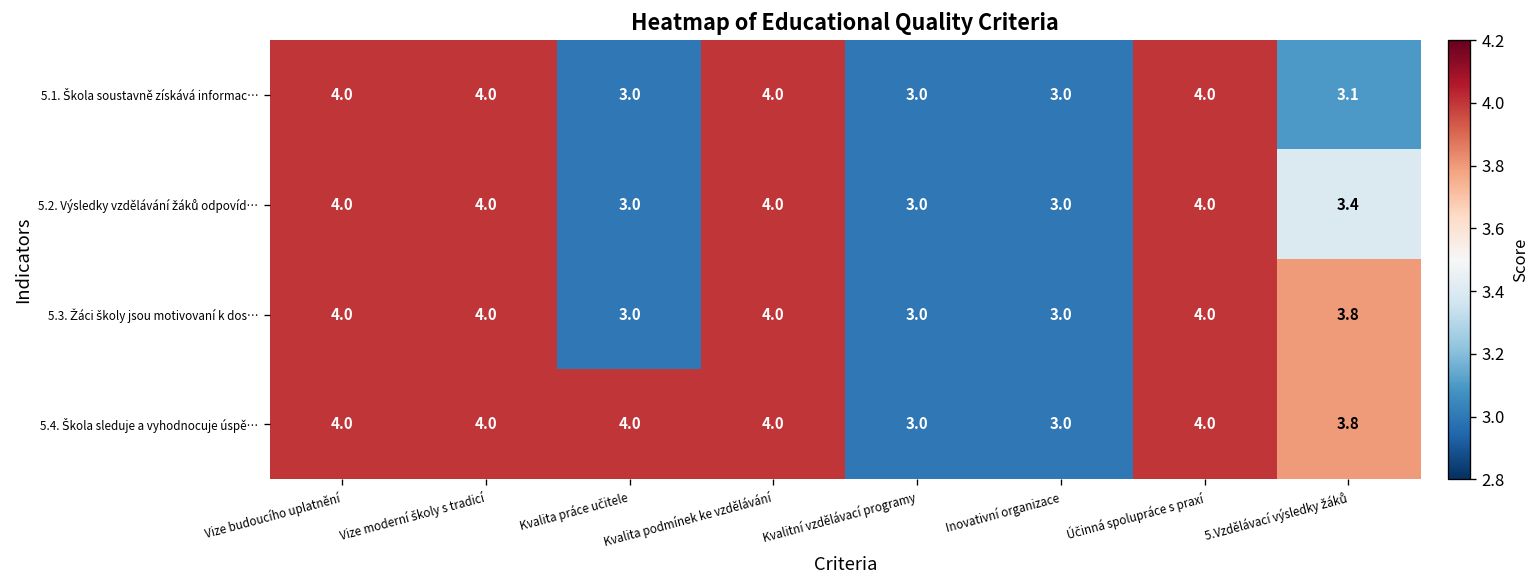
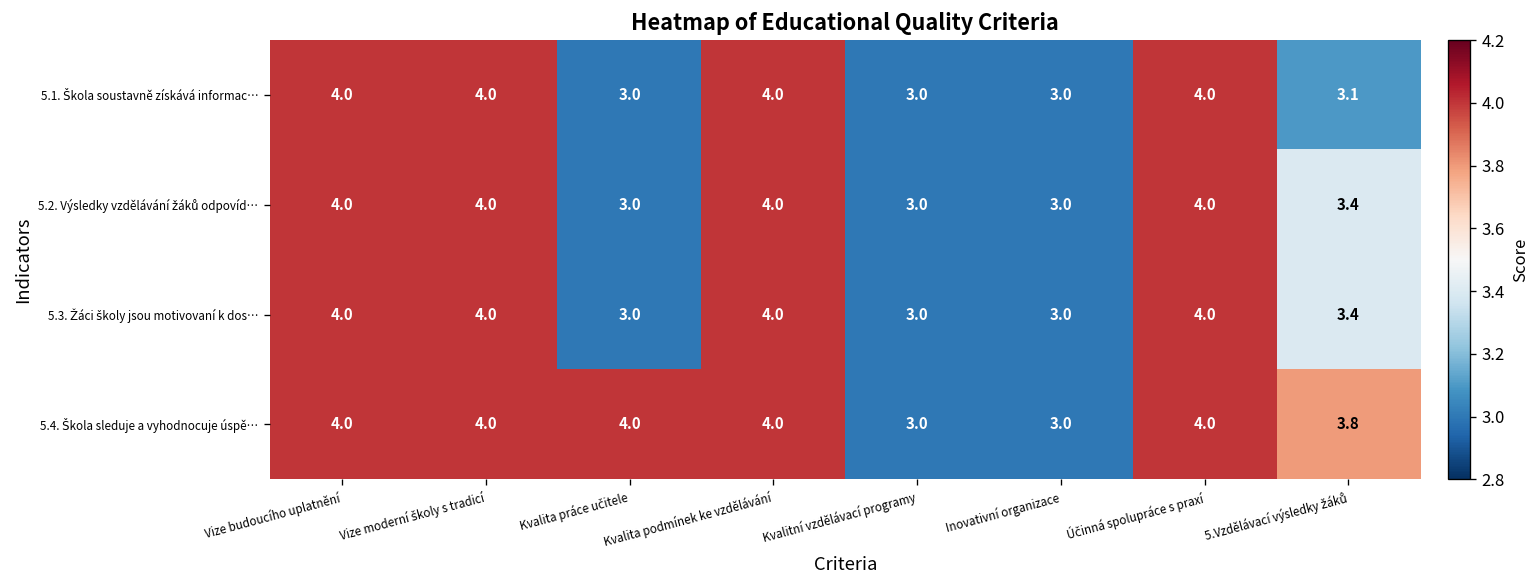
5.3. Žáci školy jsou motivovaní k dos…, 5.Vzdělávací výsledky žáků: 3.8 -> 3.4
